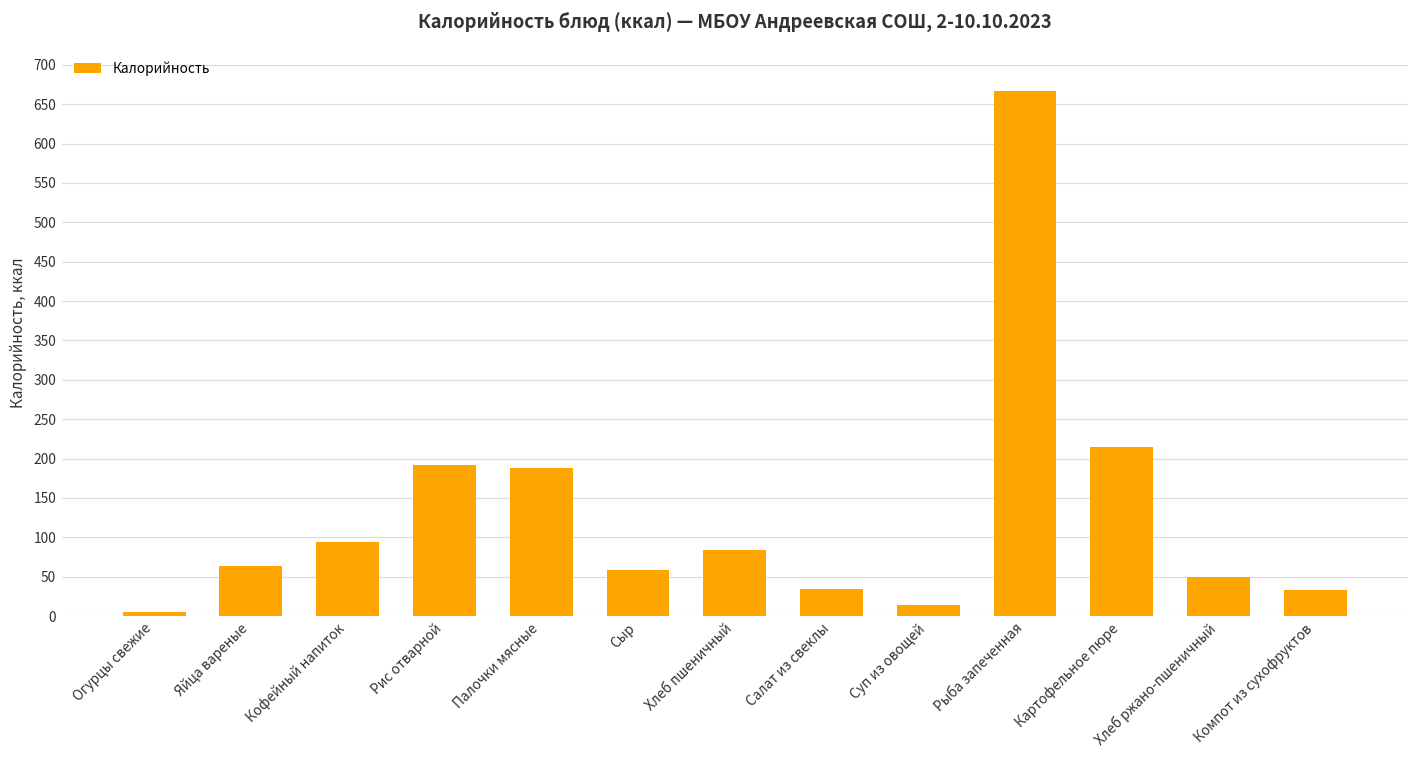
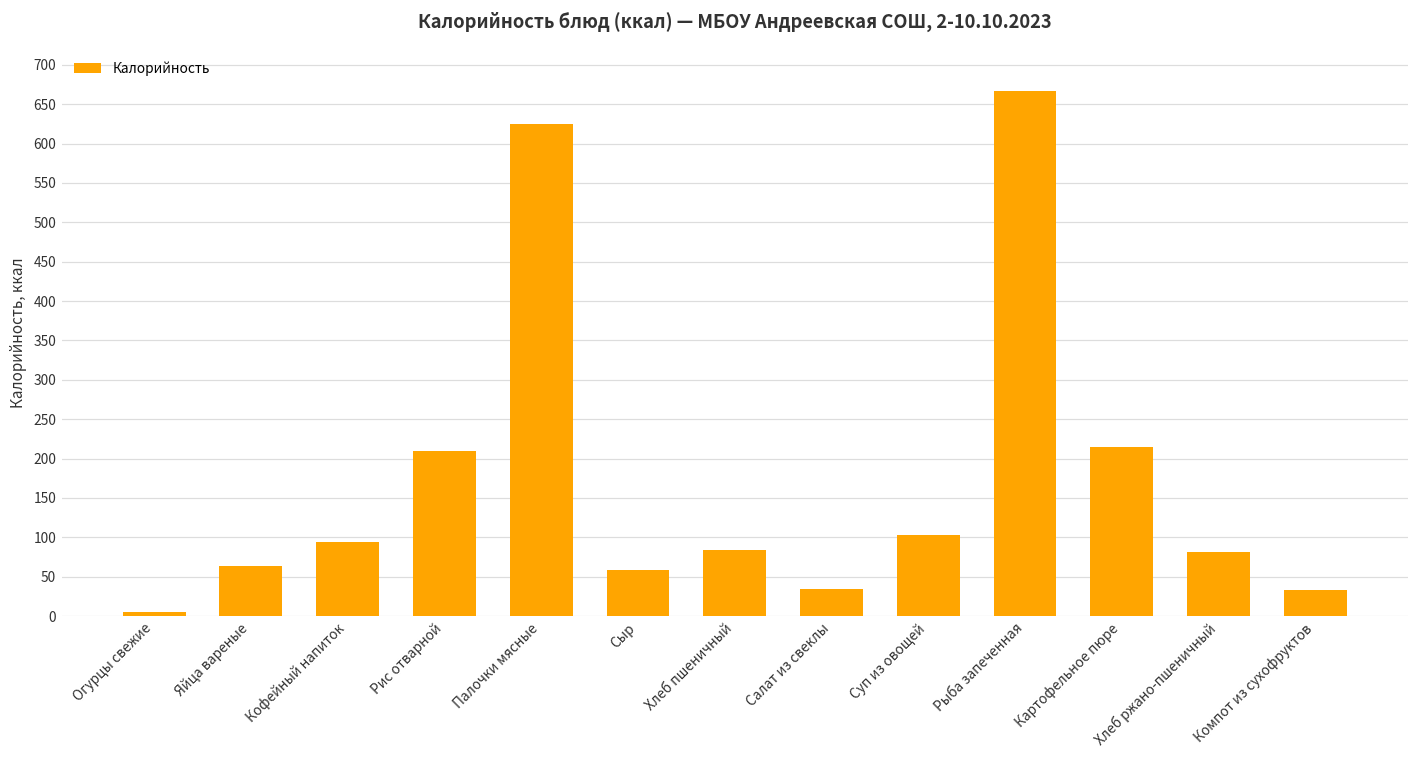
Рис отварной: 190 -> 210
Палочки мясные: 190 -> 630
Суп из овощей: 10 -> 100
Хлеб ржано-пшеничный: 50 -> 80
